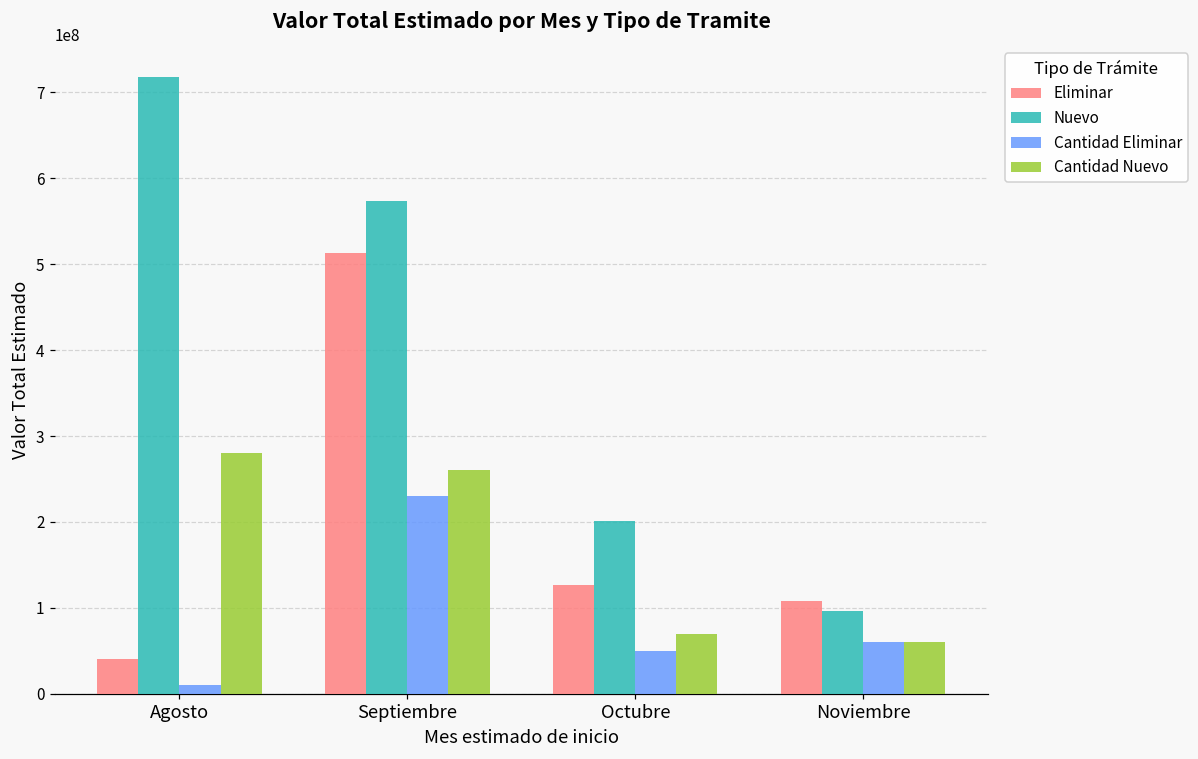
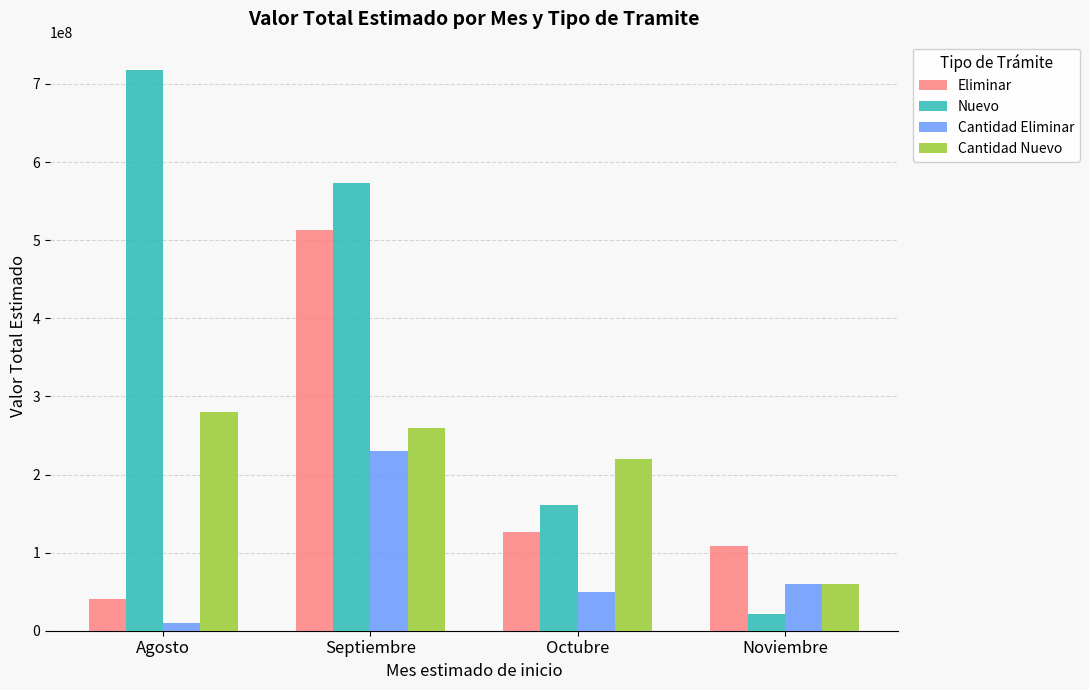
Nuevo, Octubre: 200000000 -> 160000000
Cantidad Nuevo, Octubre: 70000000 -> 220000000
Nuevo, Noviembre: 100000000 -> 20000000
